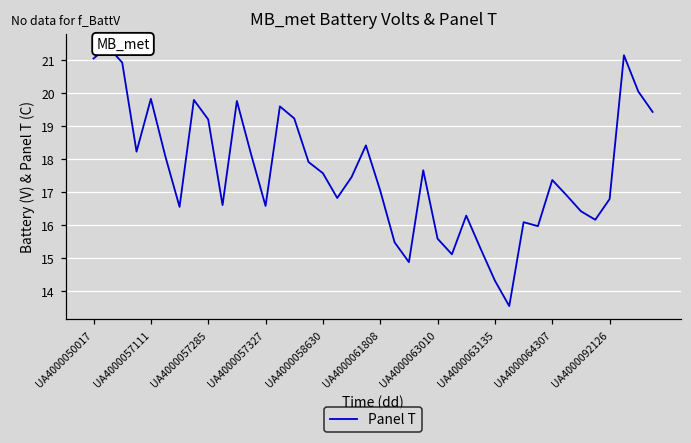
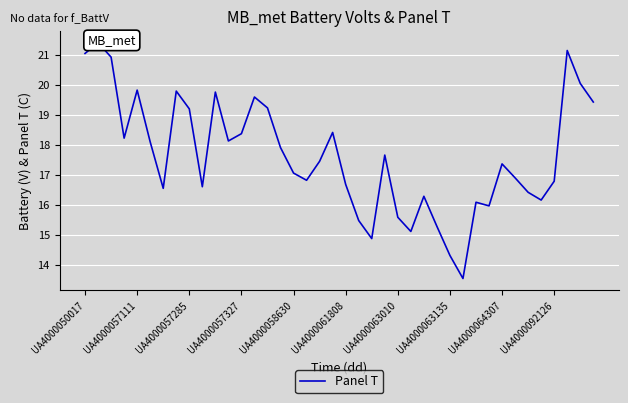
UA4000057327: 16.6 -> 18.4
UA4000058630: 17.6 -> 17.1
UA4000061808: 17.0 -> 16.7
